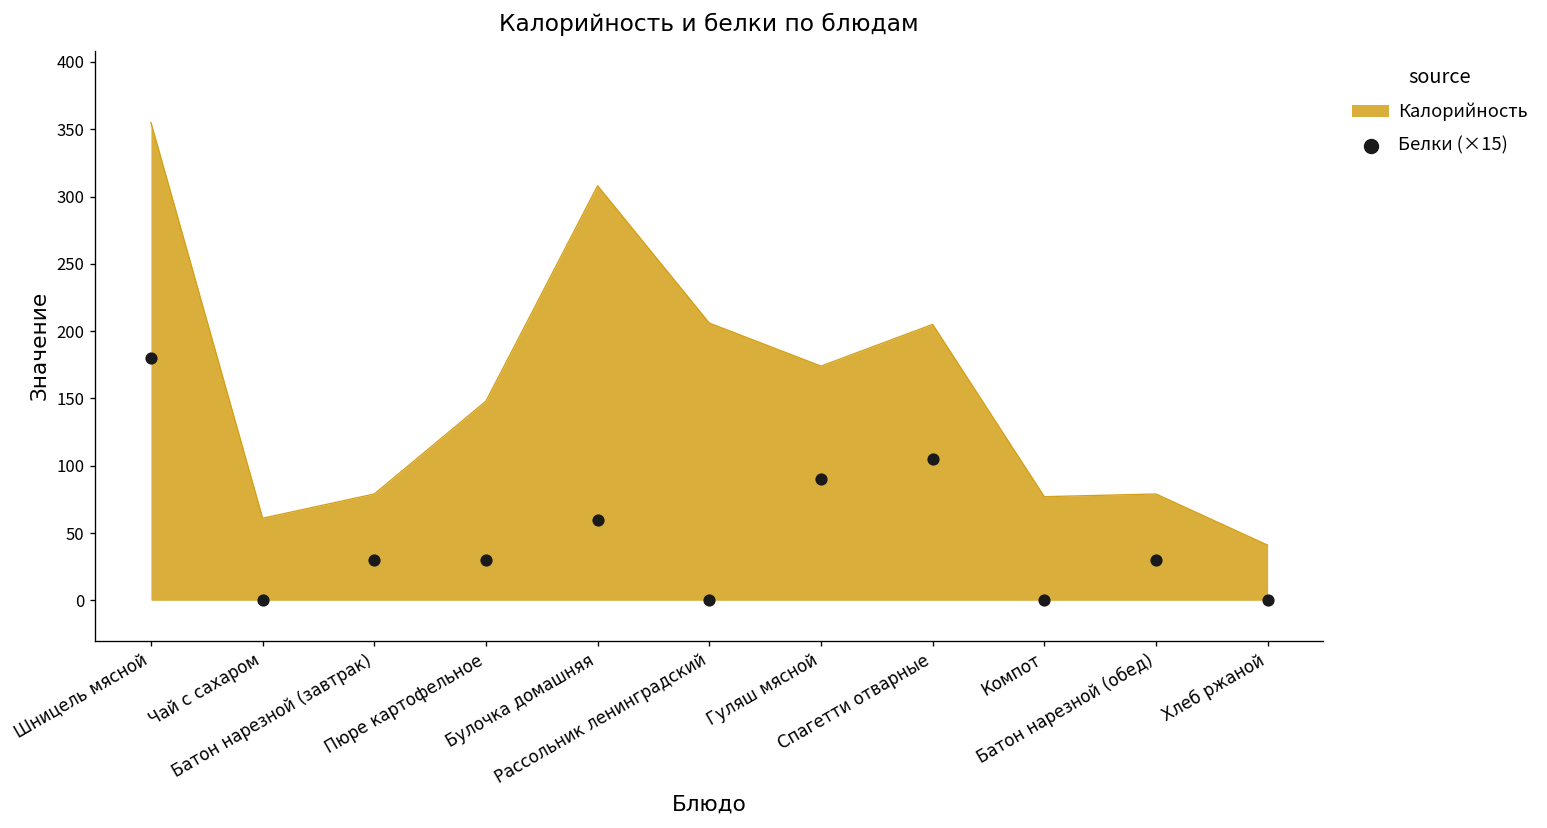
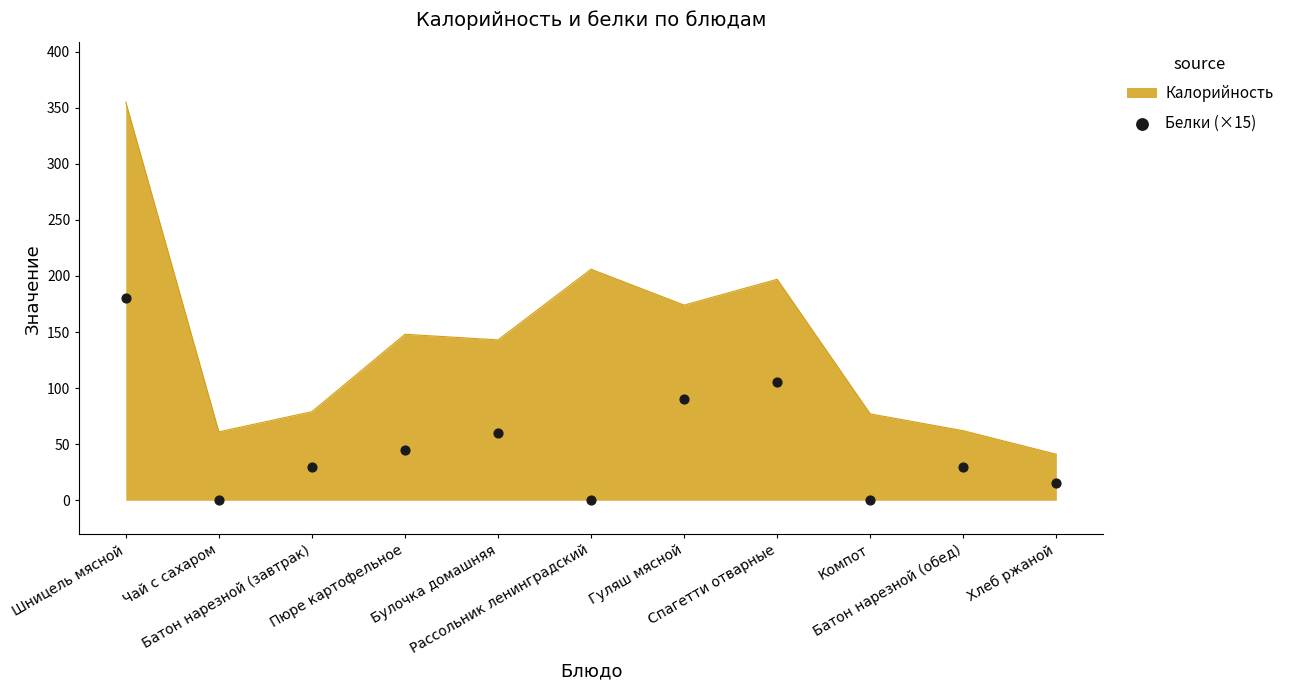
Белки (×15), Пюре картофельное: 30 -> 45
Калорийность, Булочка домашняя: 308 -> 143
Калорийность, Спагетти отварные: 205 -> 197
Калорийность, Батон нарезной (обед): 79 -> 62
Белки (×15), Хлеб ржаной: 0 -> 15
